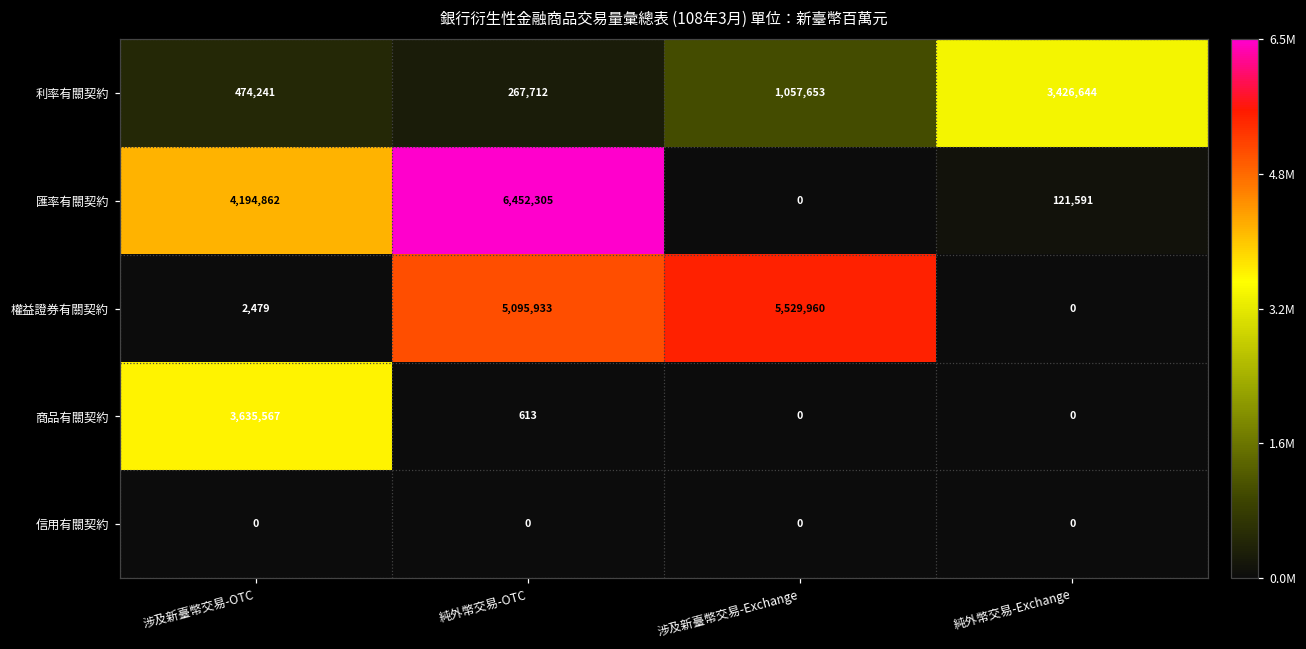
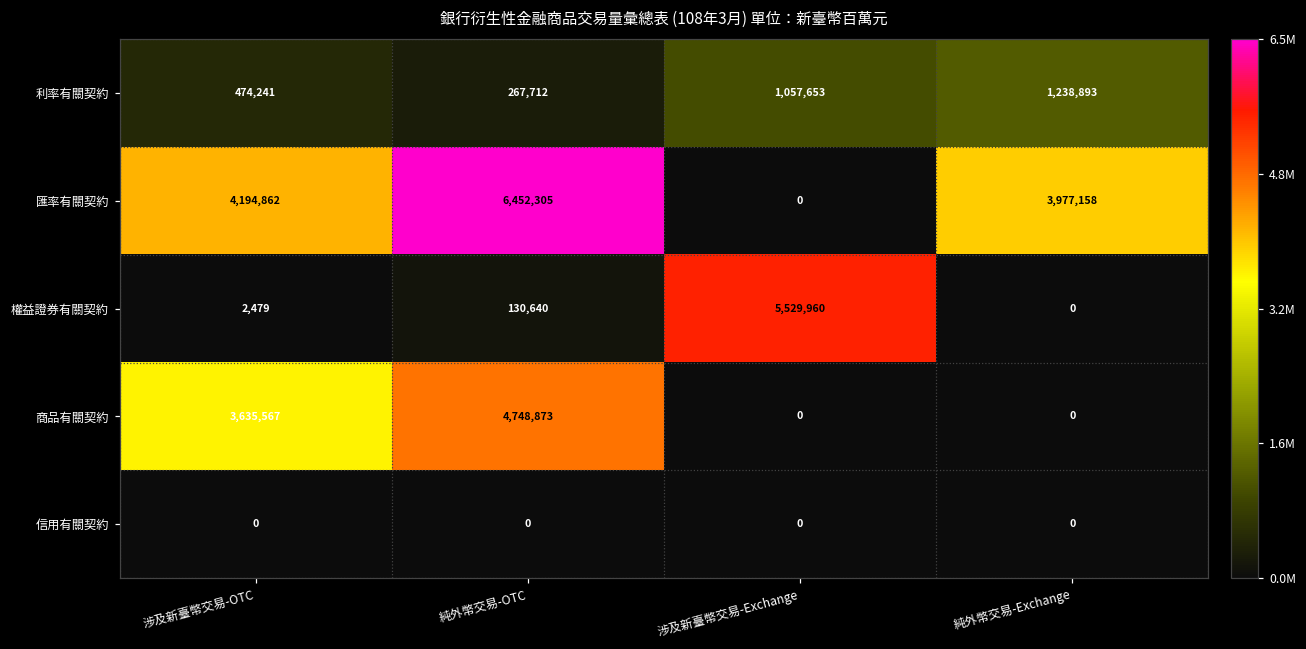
利率有關契約, 純外幣交易-Exchange: 3,426,644 -> 1,238,893
匯率有關契約, 純外幣交易-Exchange: 121,591 -> 3,977,158
權益證券有關契約, 純外幣交易-OTC: 5,095,933 -> 130,640
商品有關契約, 純外幣交易-OTC: 613 -> 4,748,873
